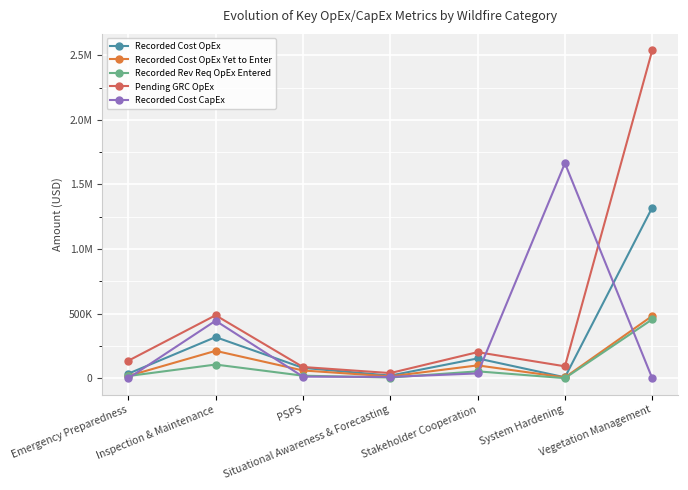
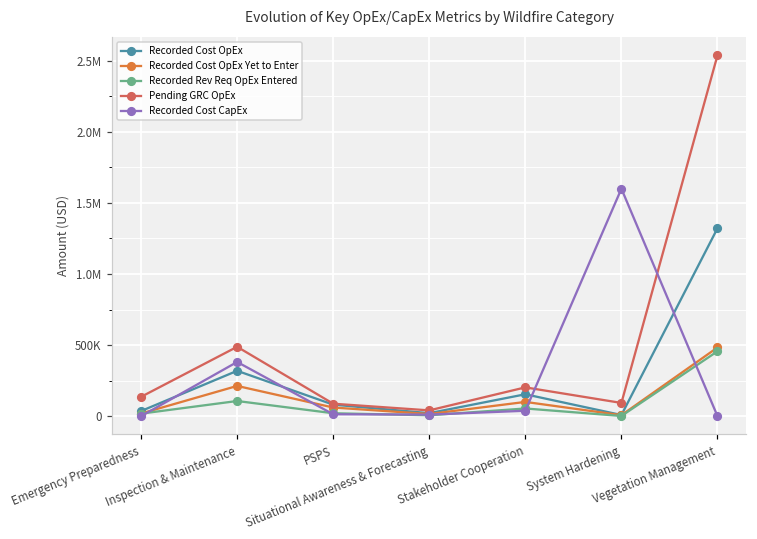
Recorded Cost CapEx, Inspection & Maintenance: 450000 -> 380000
Recorded Cost CapEx, System Hardening: 1660000 -> 1600000
